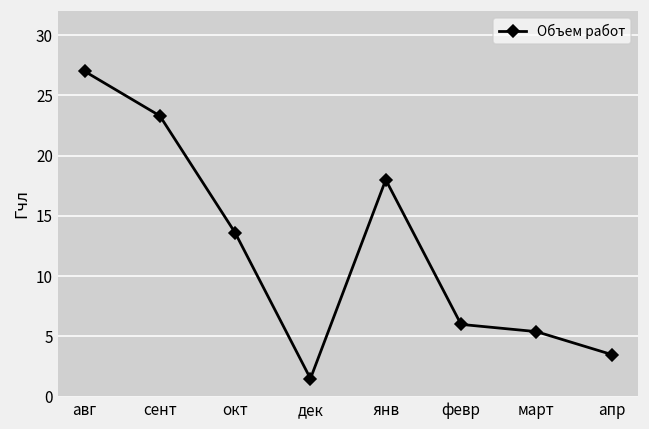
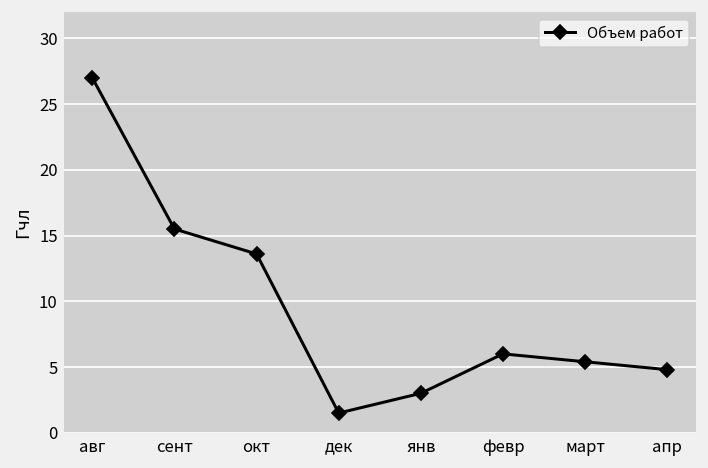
сент: 23.3 -> 15.5
янв: 18 -> 3
апр: 3.5 -> 4.8
